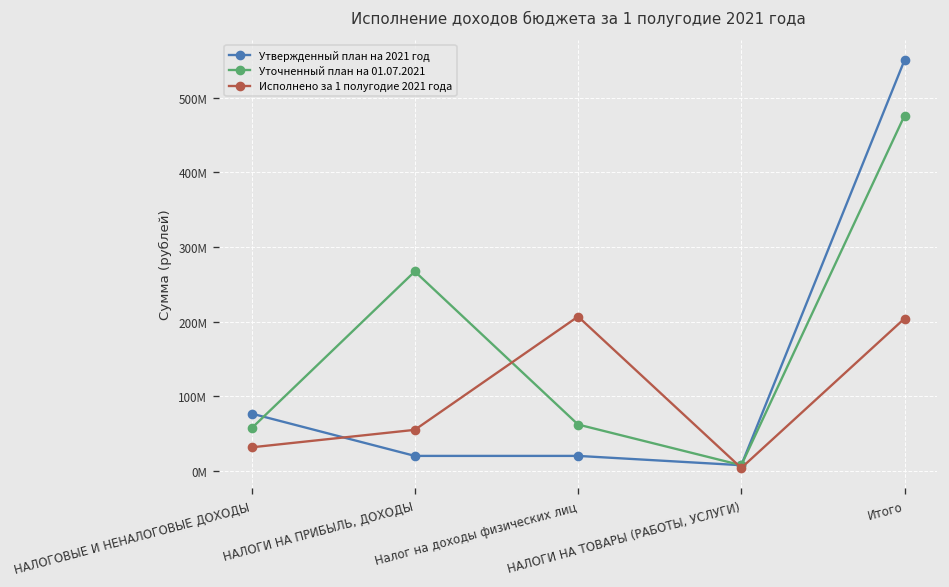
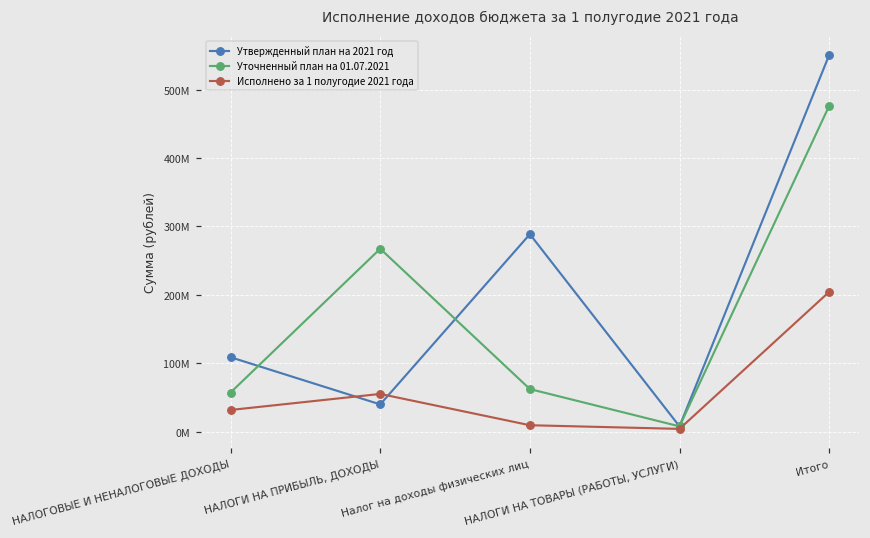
Утвержденный план на 2021 год, НАЛОГОВЫЕ И НЕНАЛОГОВЫЕ ДОХОДЫ: 80000000 -> 110000000
Утвержденный план на 2021 год, НАЛОГИ НА ПРИБЫЛЬ, ДОХОДЫ: 20000000 -> 40000000
Утвержденный план на 2021 год, Налог на доходы физических лиц: 20000000 -> 290000000
Исполнено за 1 полугодие 2021 года, Налог на доходы физических лиц: 210000000 -> 10000000
